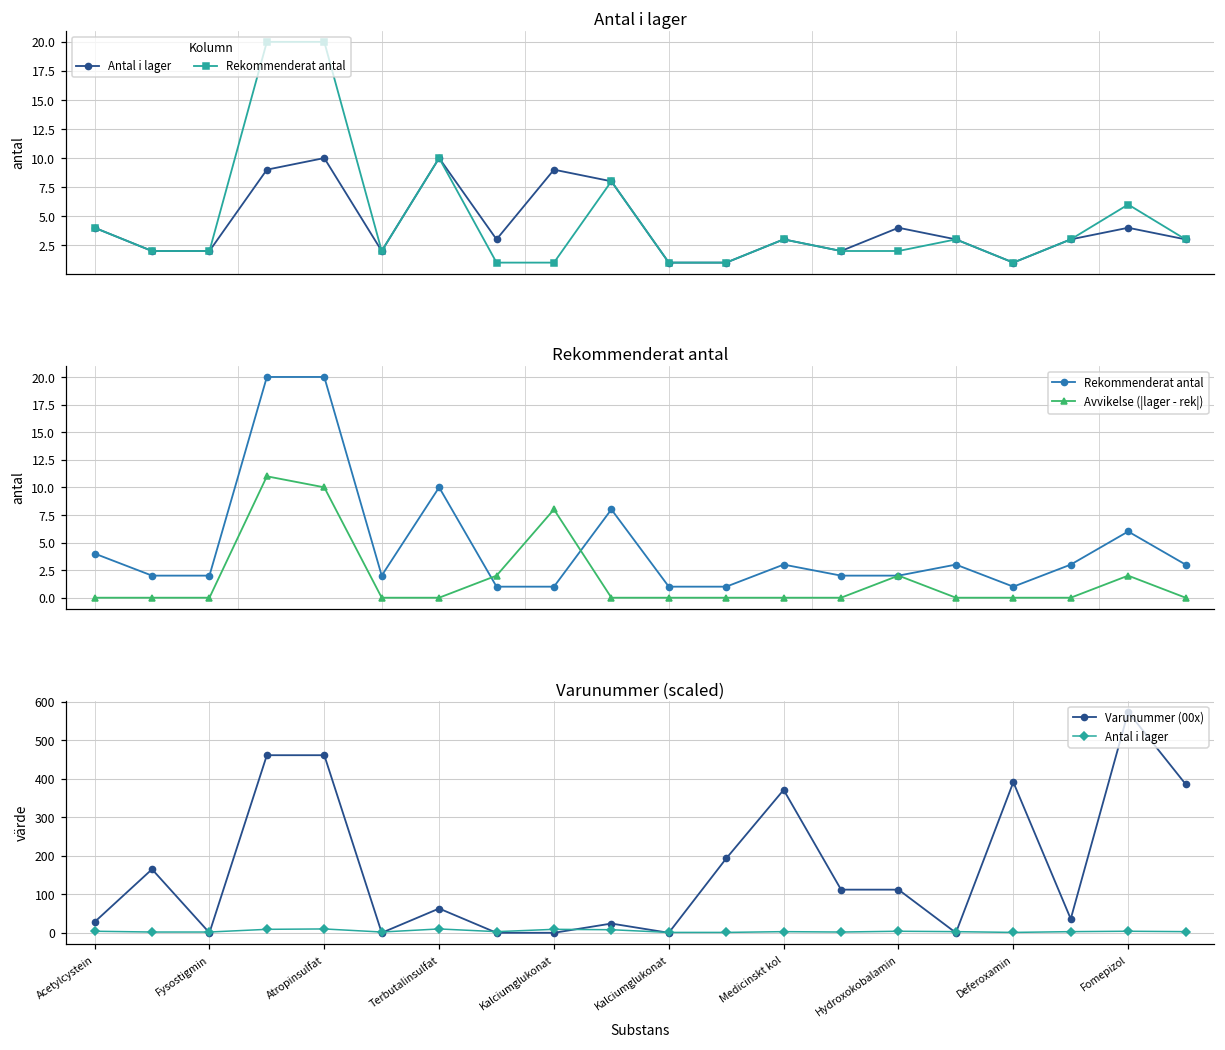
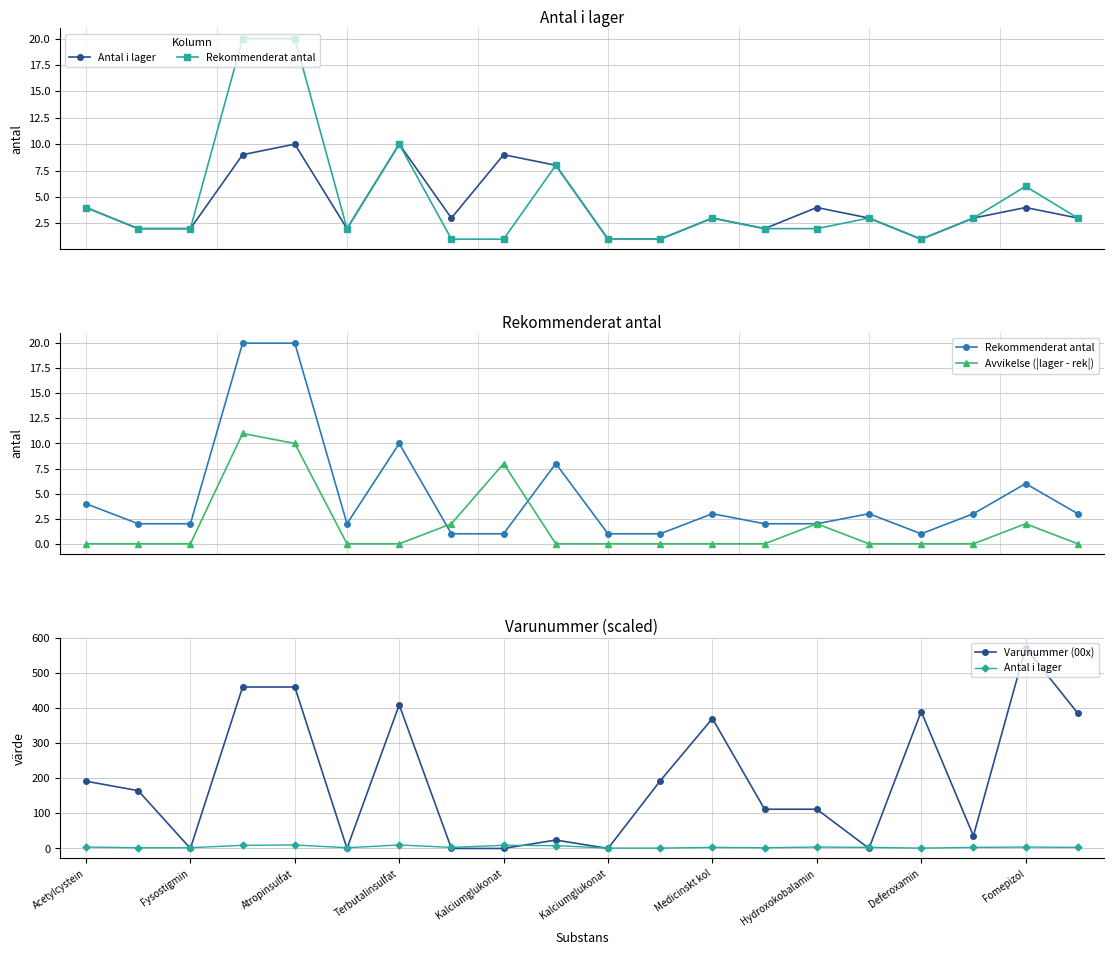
Varunummer (scaled), Varunummer (00x), Acetylcystein: 30 -> 190
Varunummer (scaled), Varunummer (00x), Terbutalinsulfat: 60 -> 410
